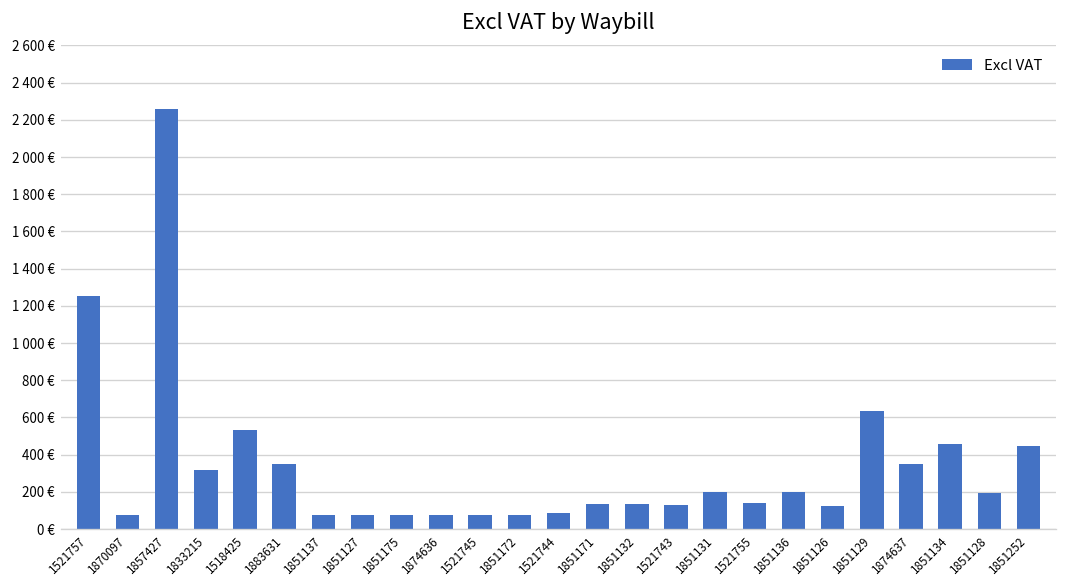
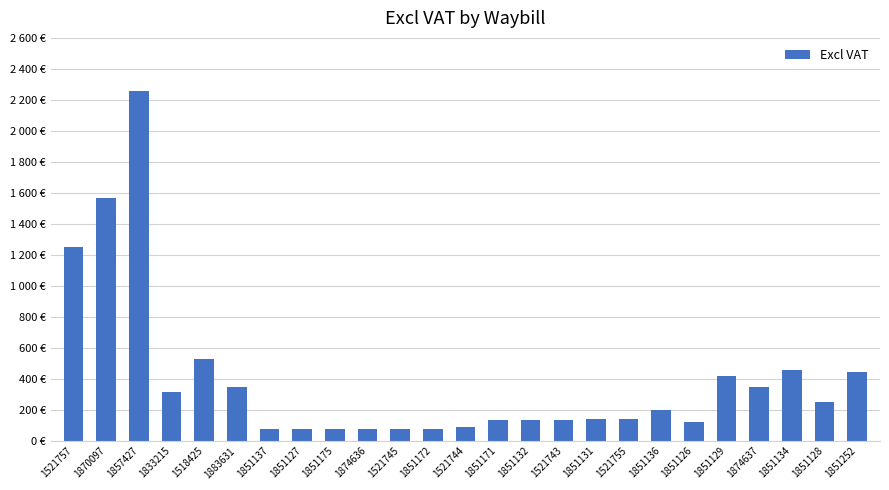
1870097: 70 € -> 1570 €
1851131: 200 € -> 140 €
1851129: 640 € -> 420 €
1851128: 190 € -> 250 €
